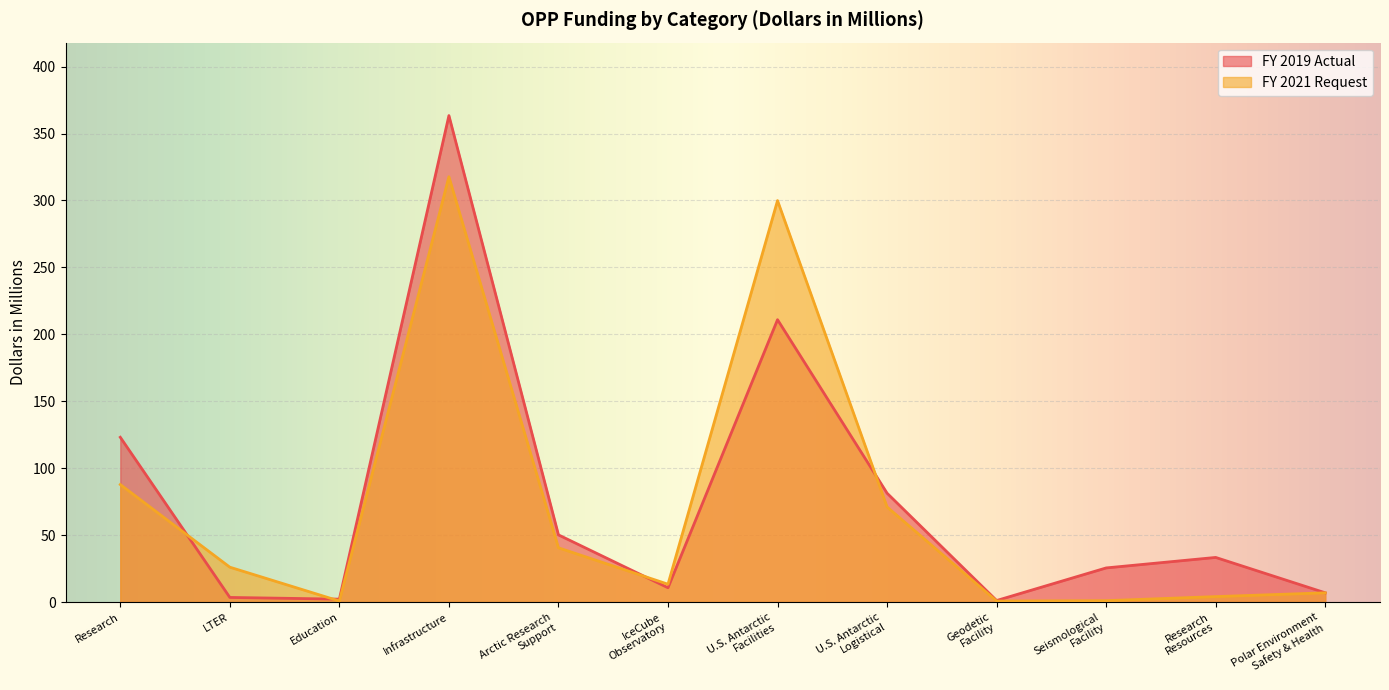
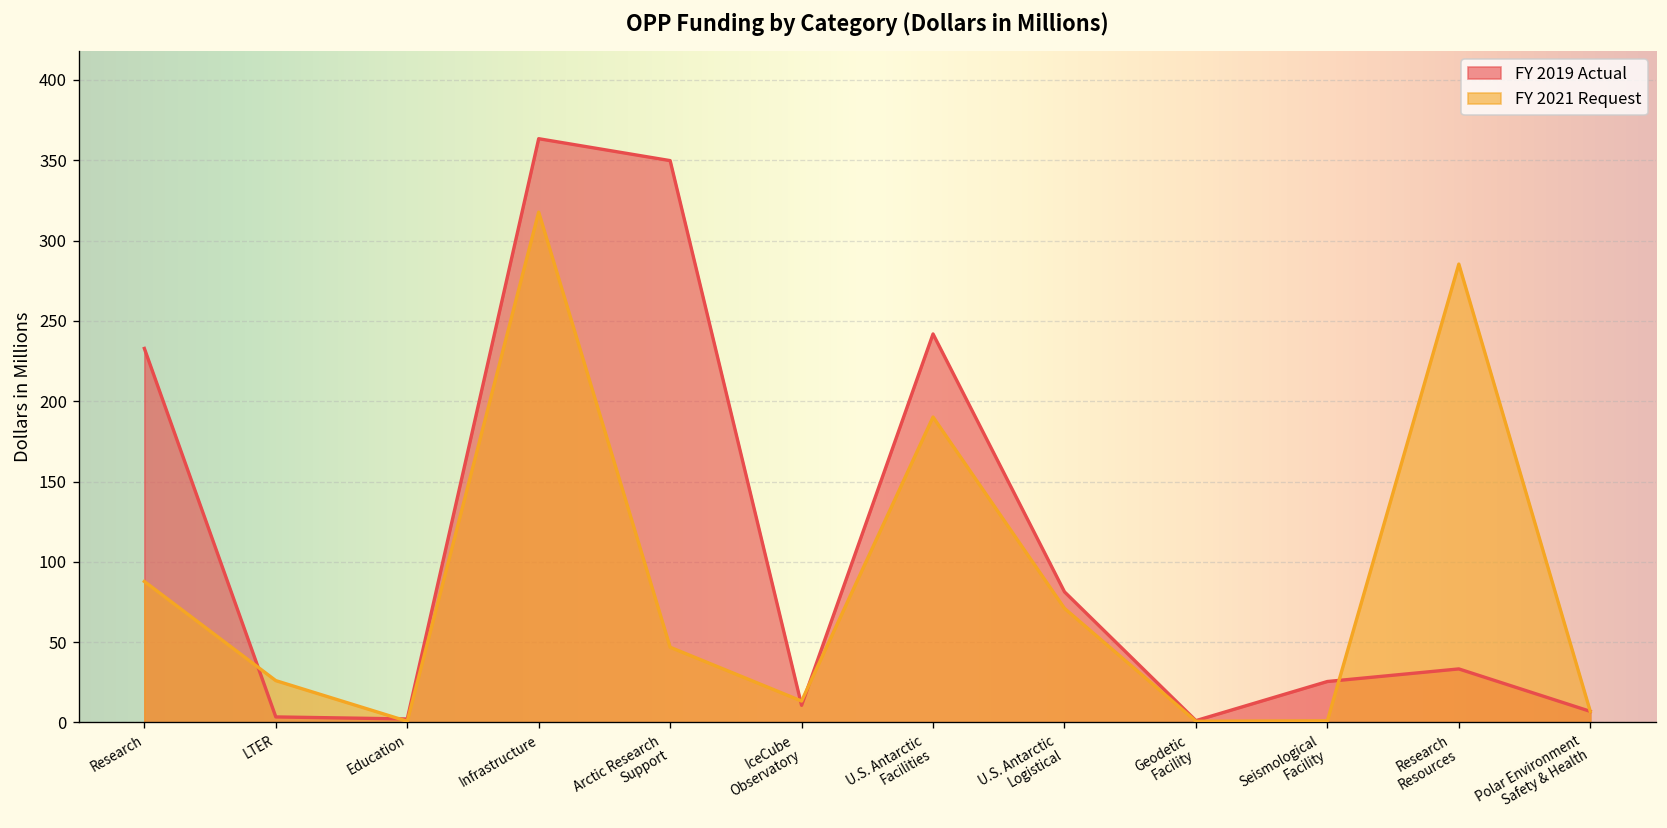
FY 2019 Actual, Research: 123 -> 233
FY 2019 Actual, Arctic Research Support: 50 -> 350
FY 2021 Request, Arctic Research Support: 41 -> 47
FY 2019 Actual, U.S. Antarctic Facilities: 211 -> 242
FY 2021 Request, U.S. Antarctic Facilities: 300 -> 190
FY 2021 Request, Research Resources: 4 -> 285
